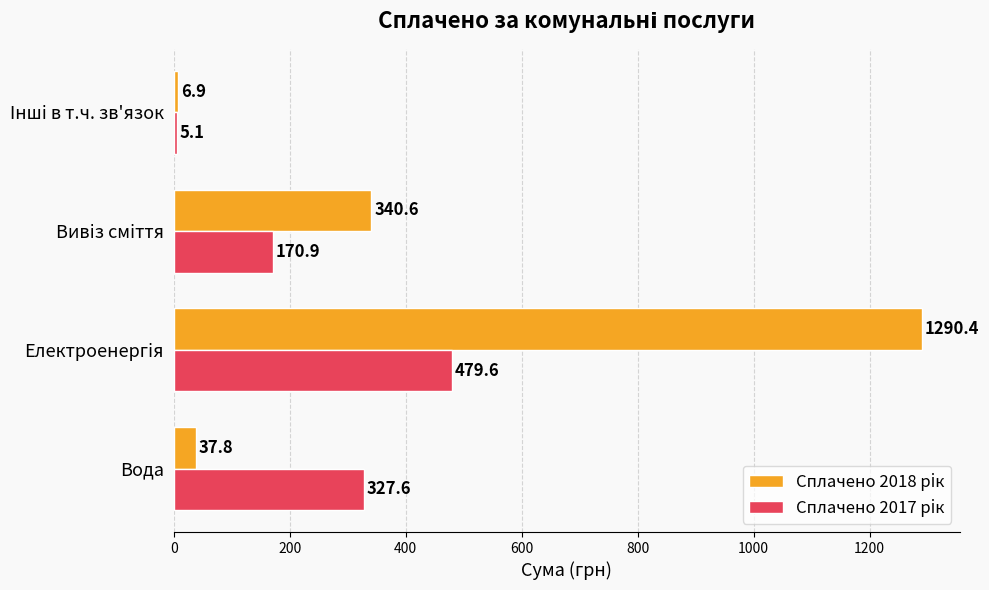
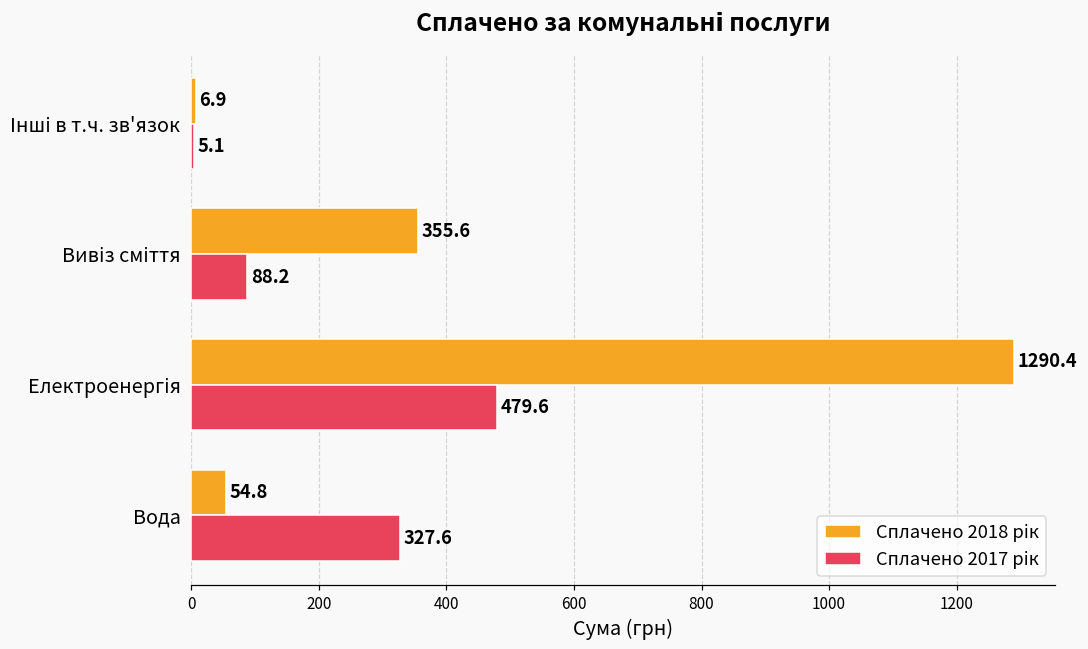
Сплачено 2018 рік, Вивіз сміття: 340.6 -> 355.6
Сплачено 2017 рік, Вивіз сміття: 170.9 -> 88.2
Сплачено 2018 рік, Вода: 37.8 -> 54.8
